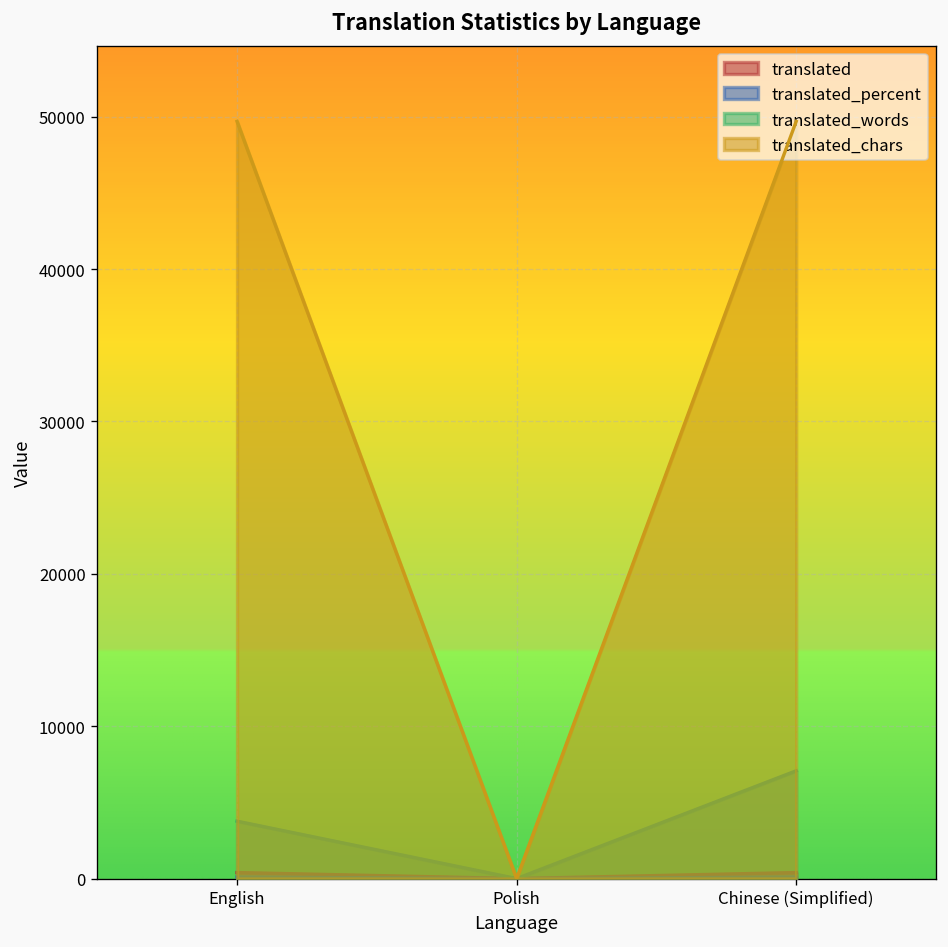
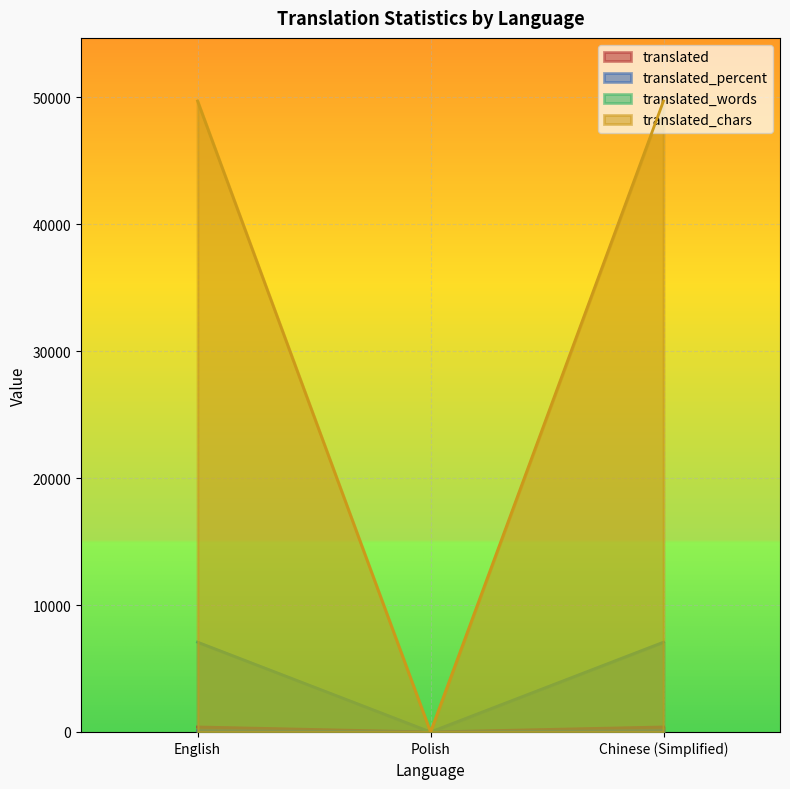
translated_words, English: 3800 -> 7100
